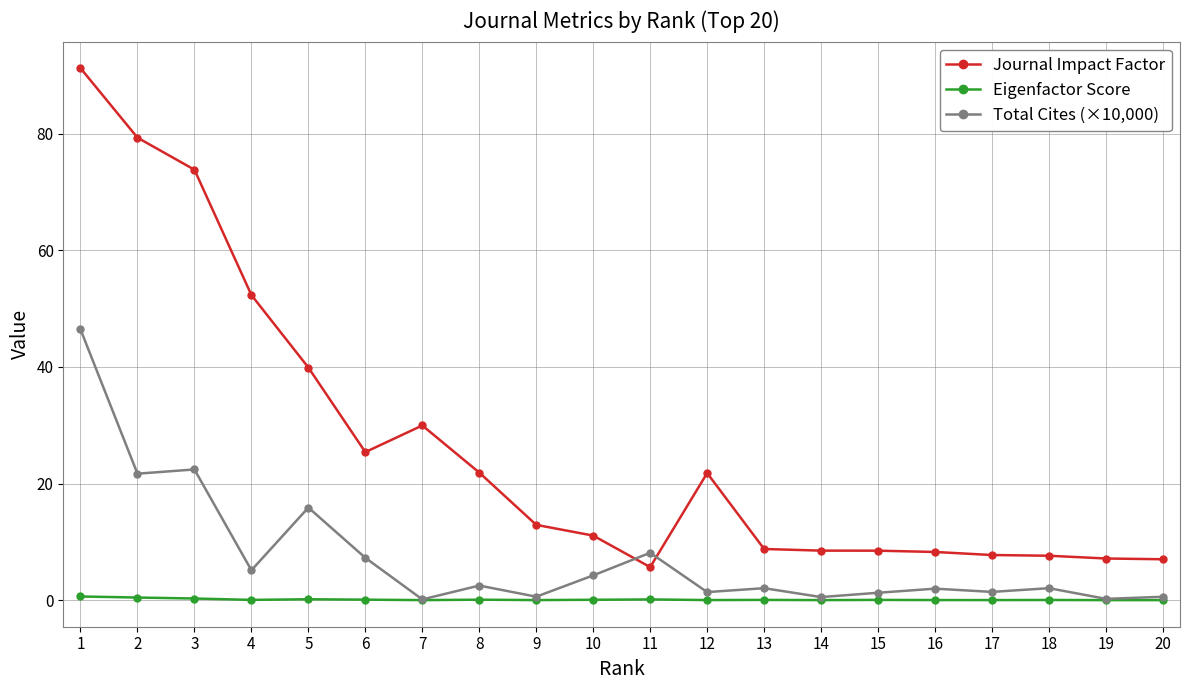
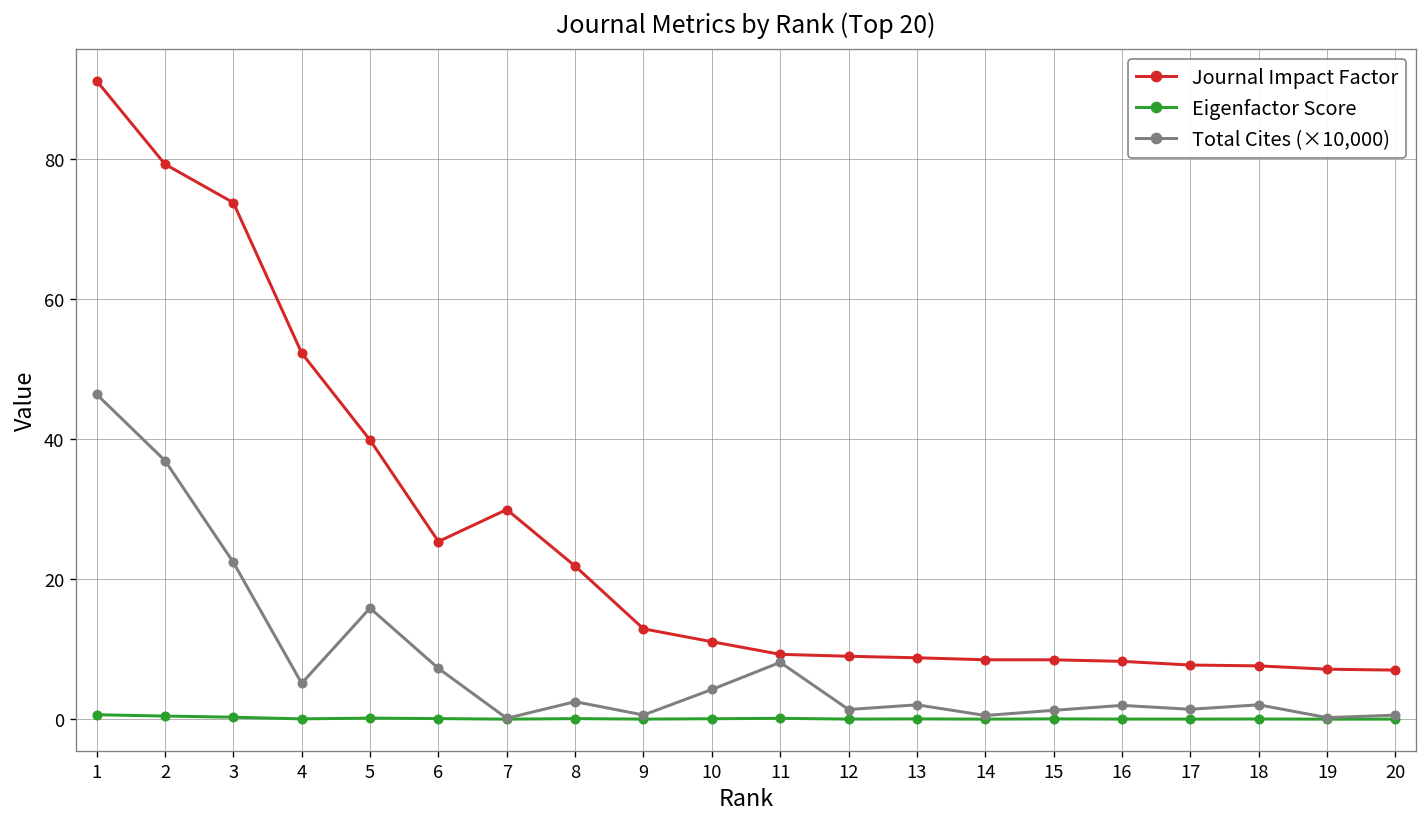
Total Cites (×10,000), 2: 22 -> 37
Journal Impact Factor, 11: 6 -> 9
Journal Impact Factor, 12: 22 -> 9
